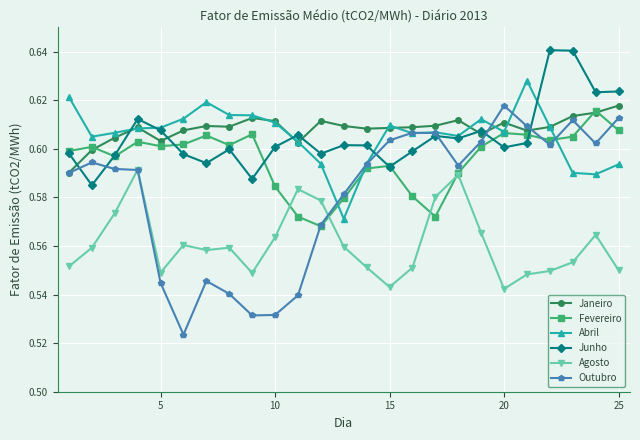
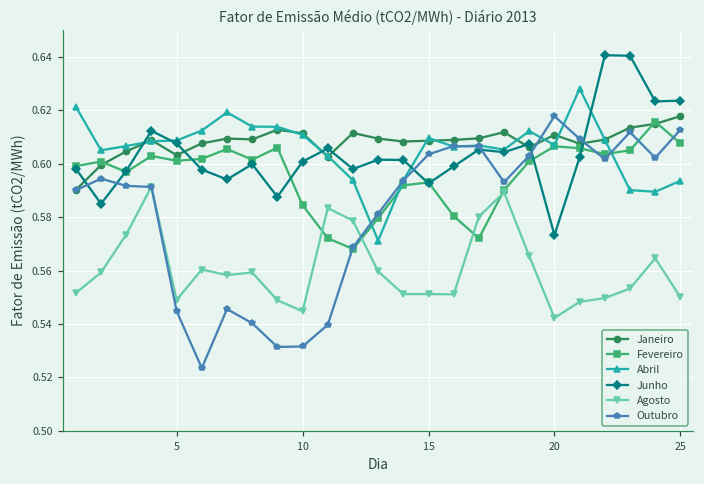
Agosto, 10: 0.564 -> 0.545
Agosto, 15: 0.543 -> 0.551
Junho, 20: 0.601 -> 0.573
